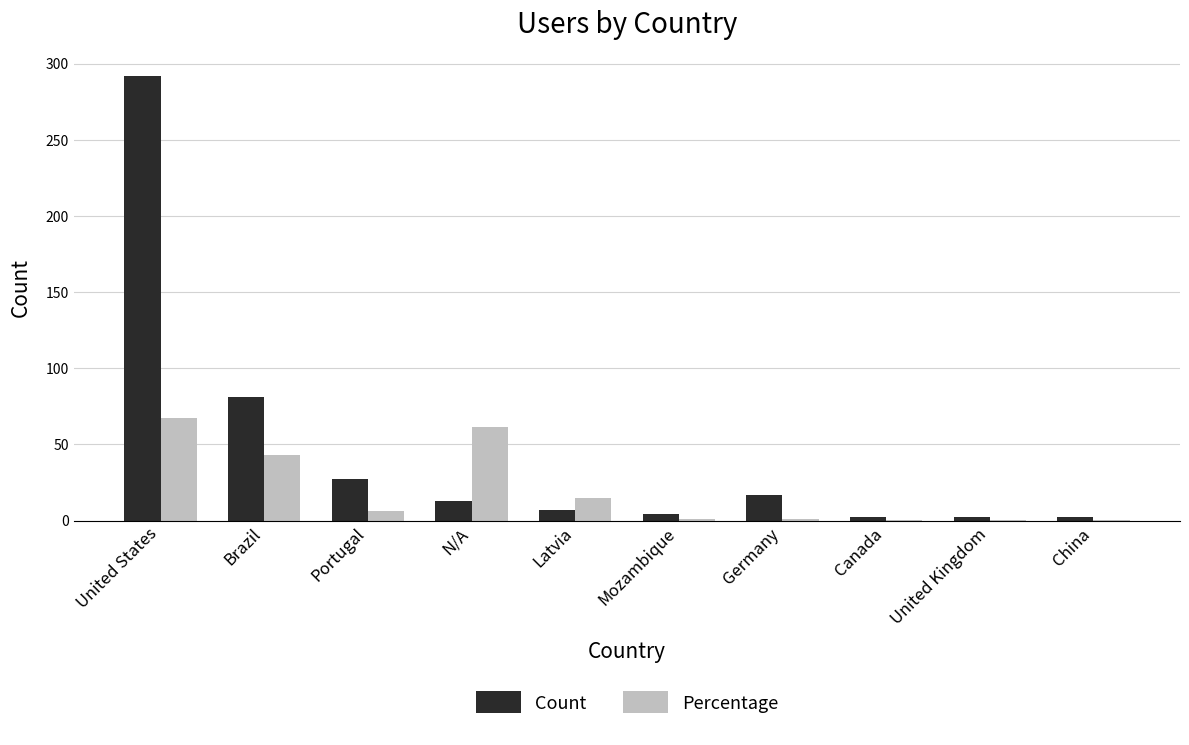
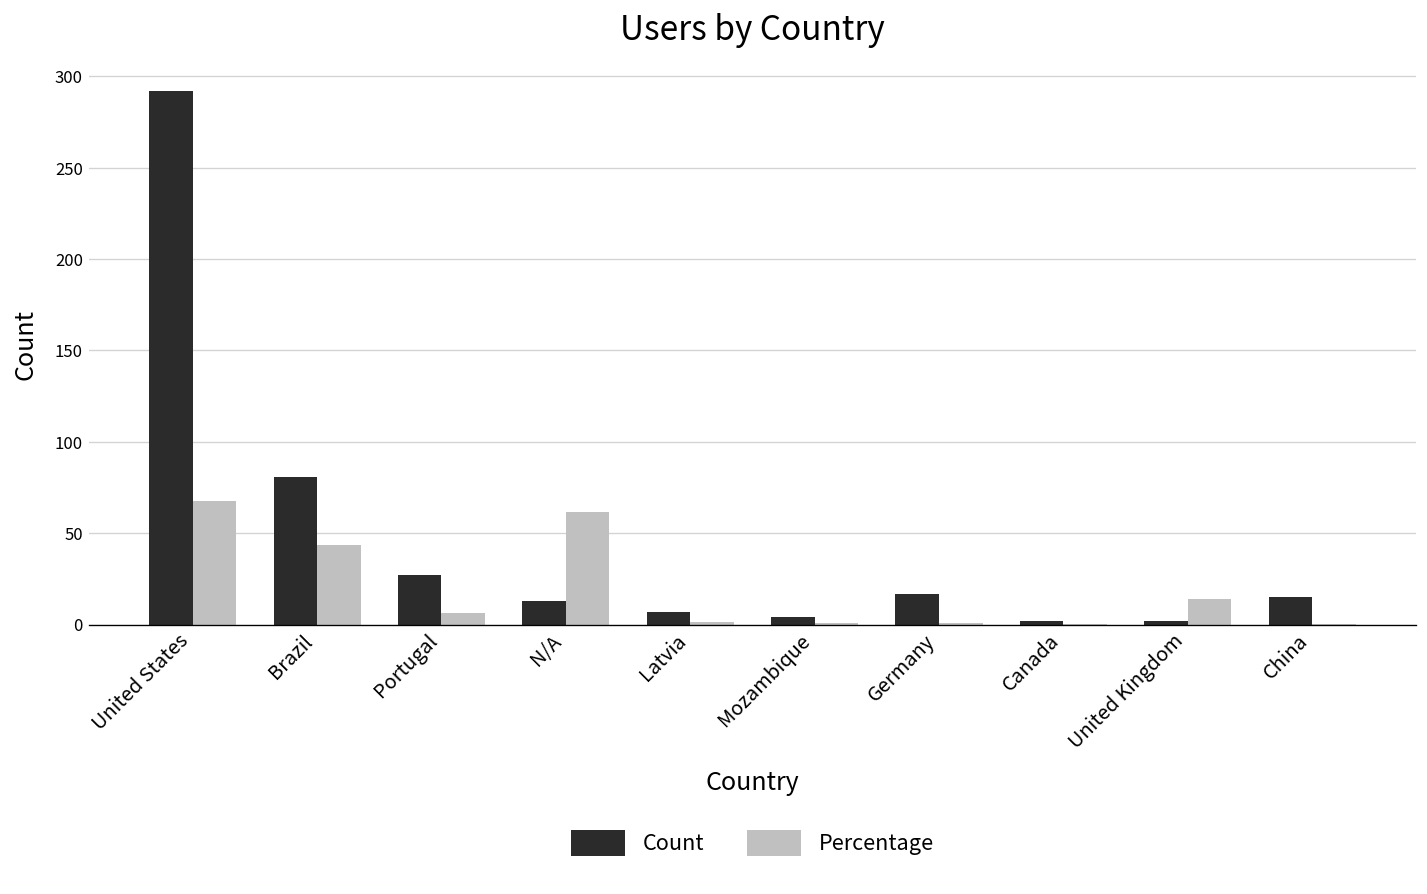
Percentage, Latvia: 15 -> 2
Percentage, United Kingdom: 0 -> 14
Count, China: 2 -> 15
